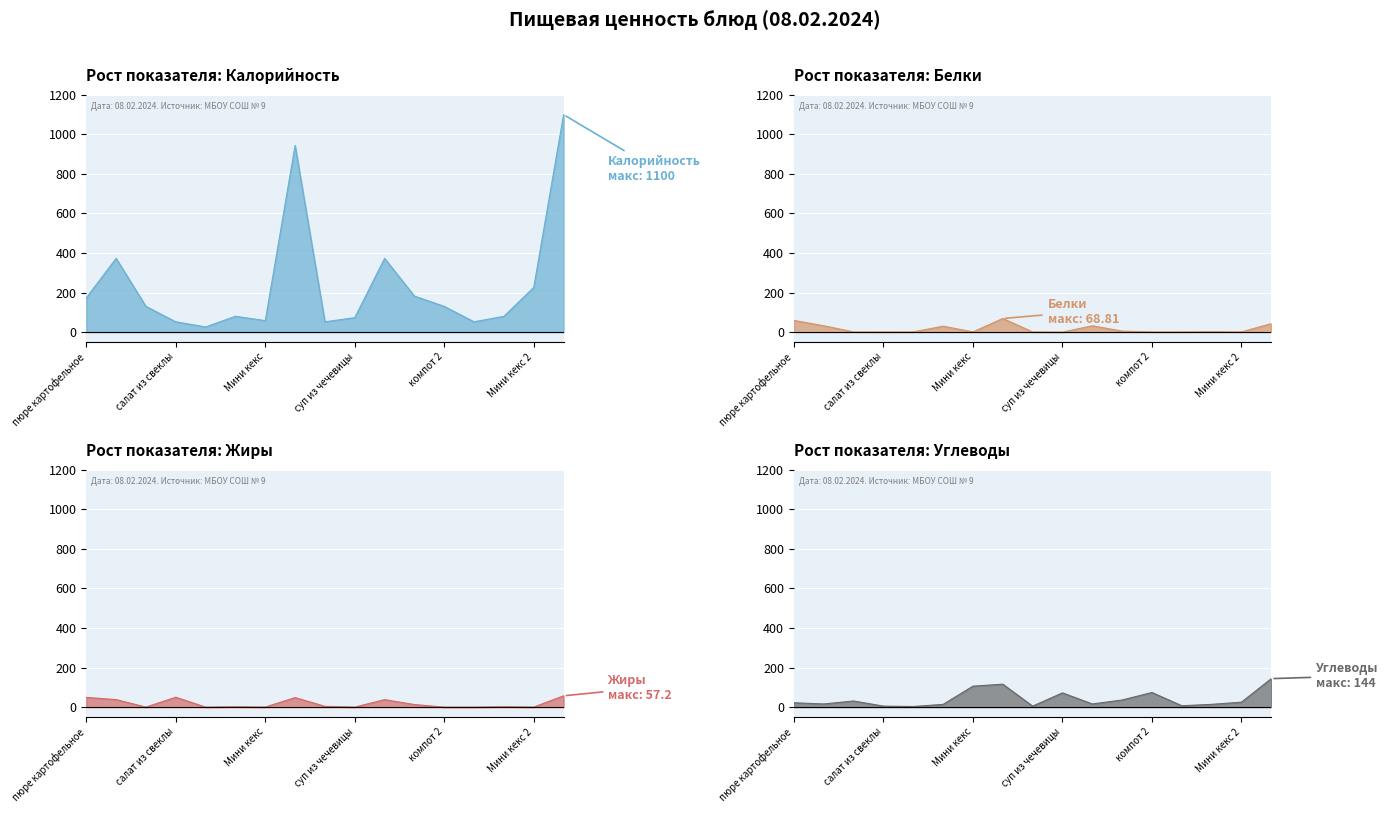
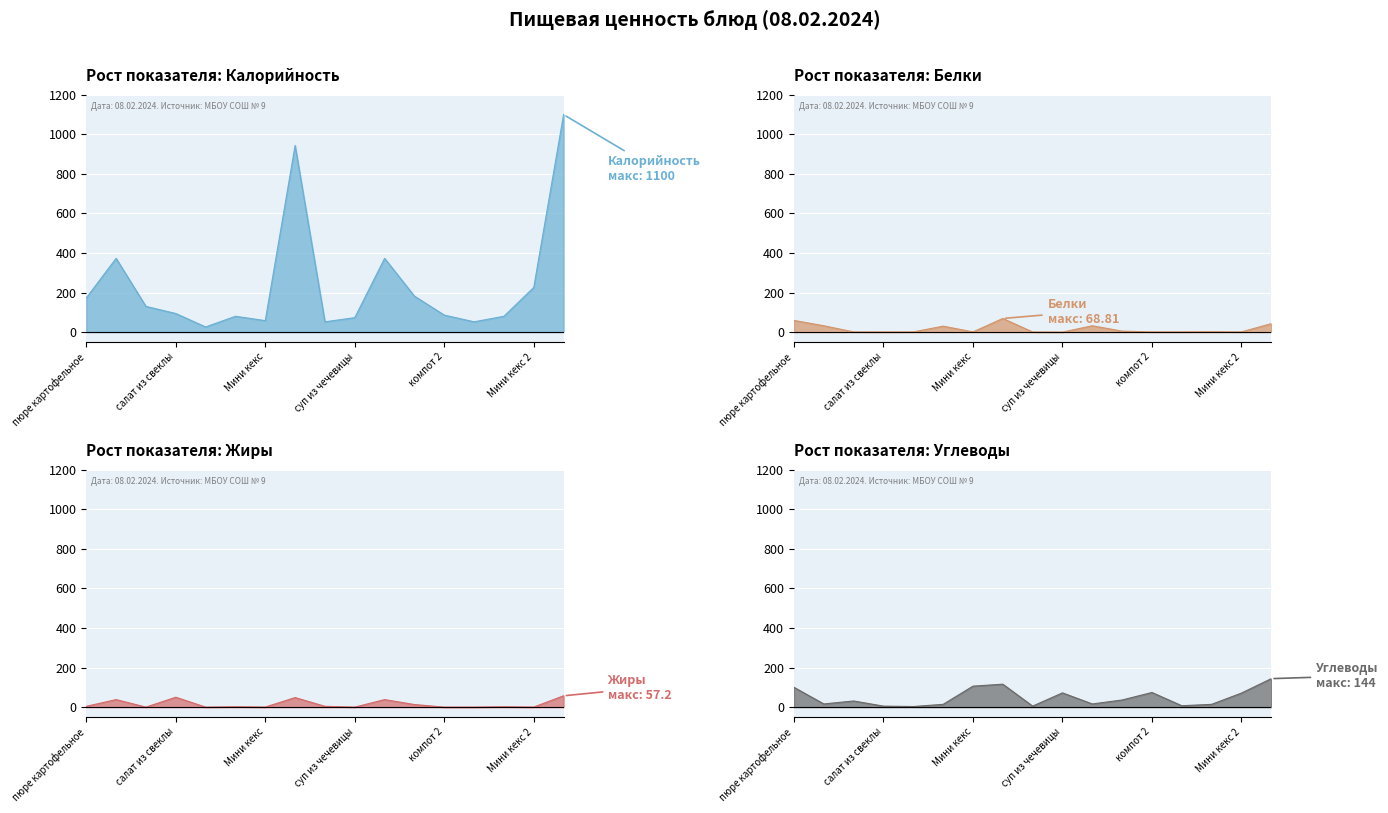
Рост показателя: Калорийность, салат из свеклы: 50 -> 90
Рост показателя: Калорийность, компот 2: 130 -> 90
Рост показателя: Жиры, пюре картофельное: 50 -> 0
Рост показателя: Углеводы, пюре картофельное: 20 -> 100
Рост показателя: Углеводы, Мини кекс 2: 30 -> 70
